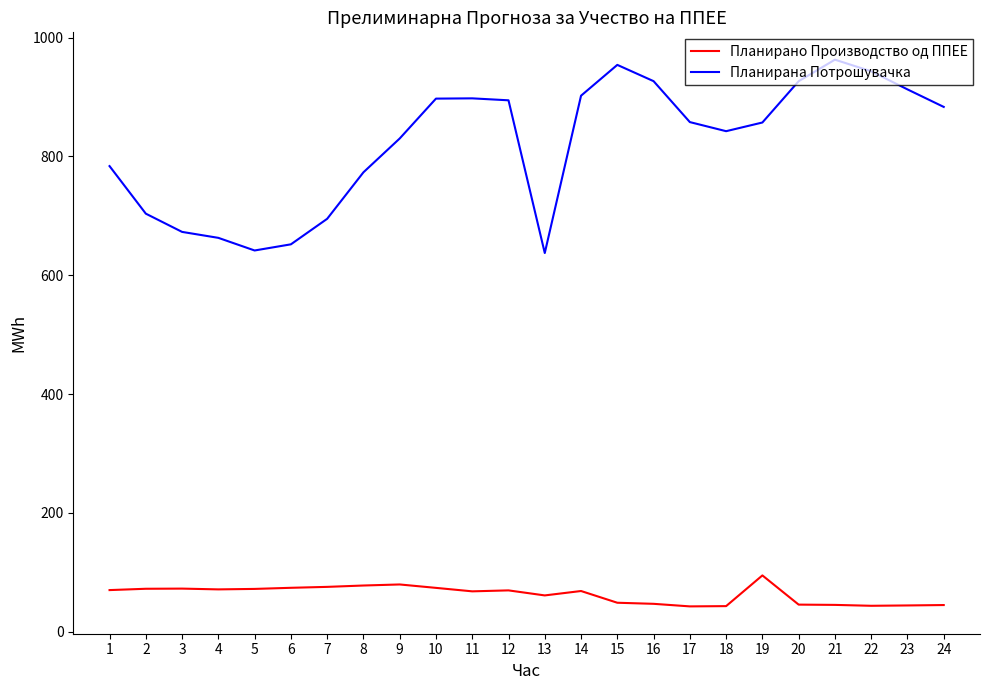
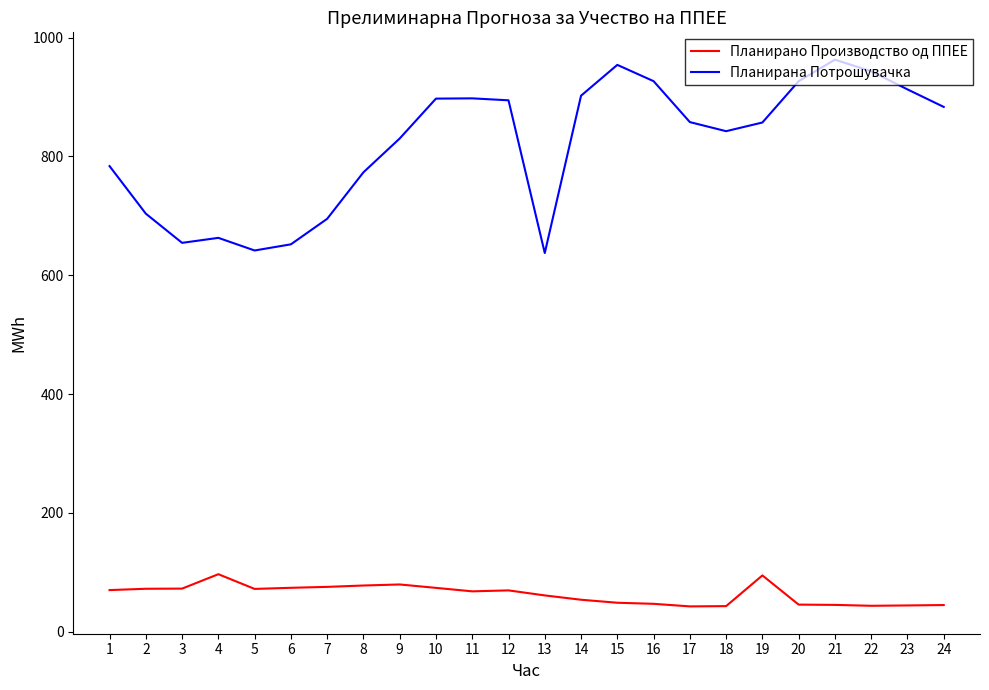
Планирана Потрошувачка, 3: 670 -> 650
Планирано Производство од ППЕЕ, 4: 70 -> 100
Планирано Производство од ППЕЕ, 14: 70 -> 50
